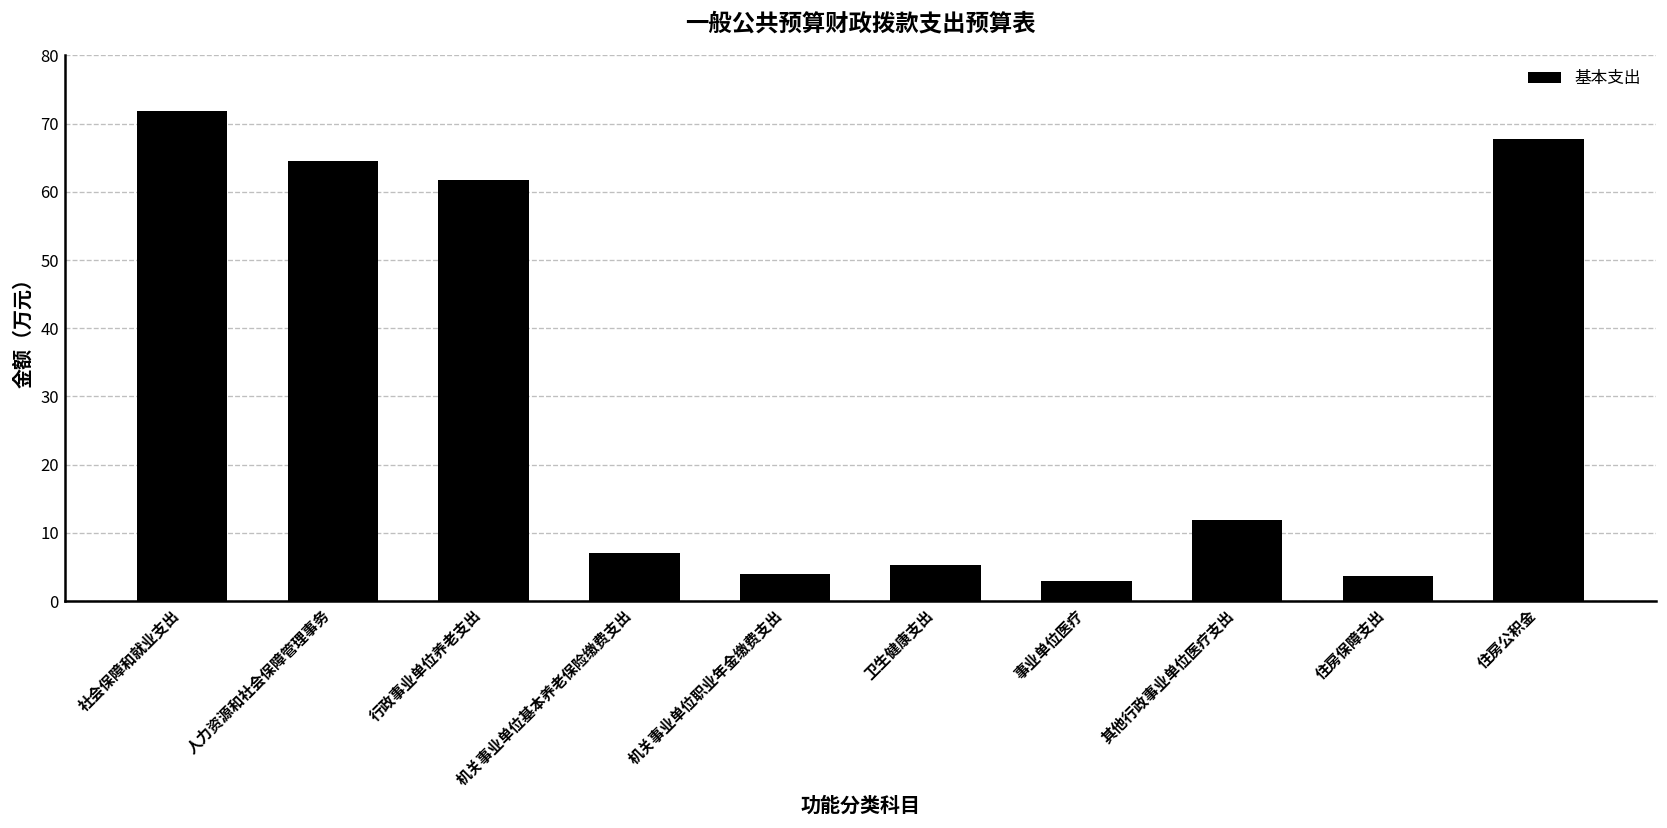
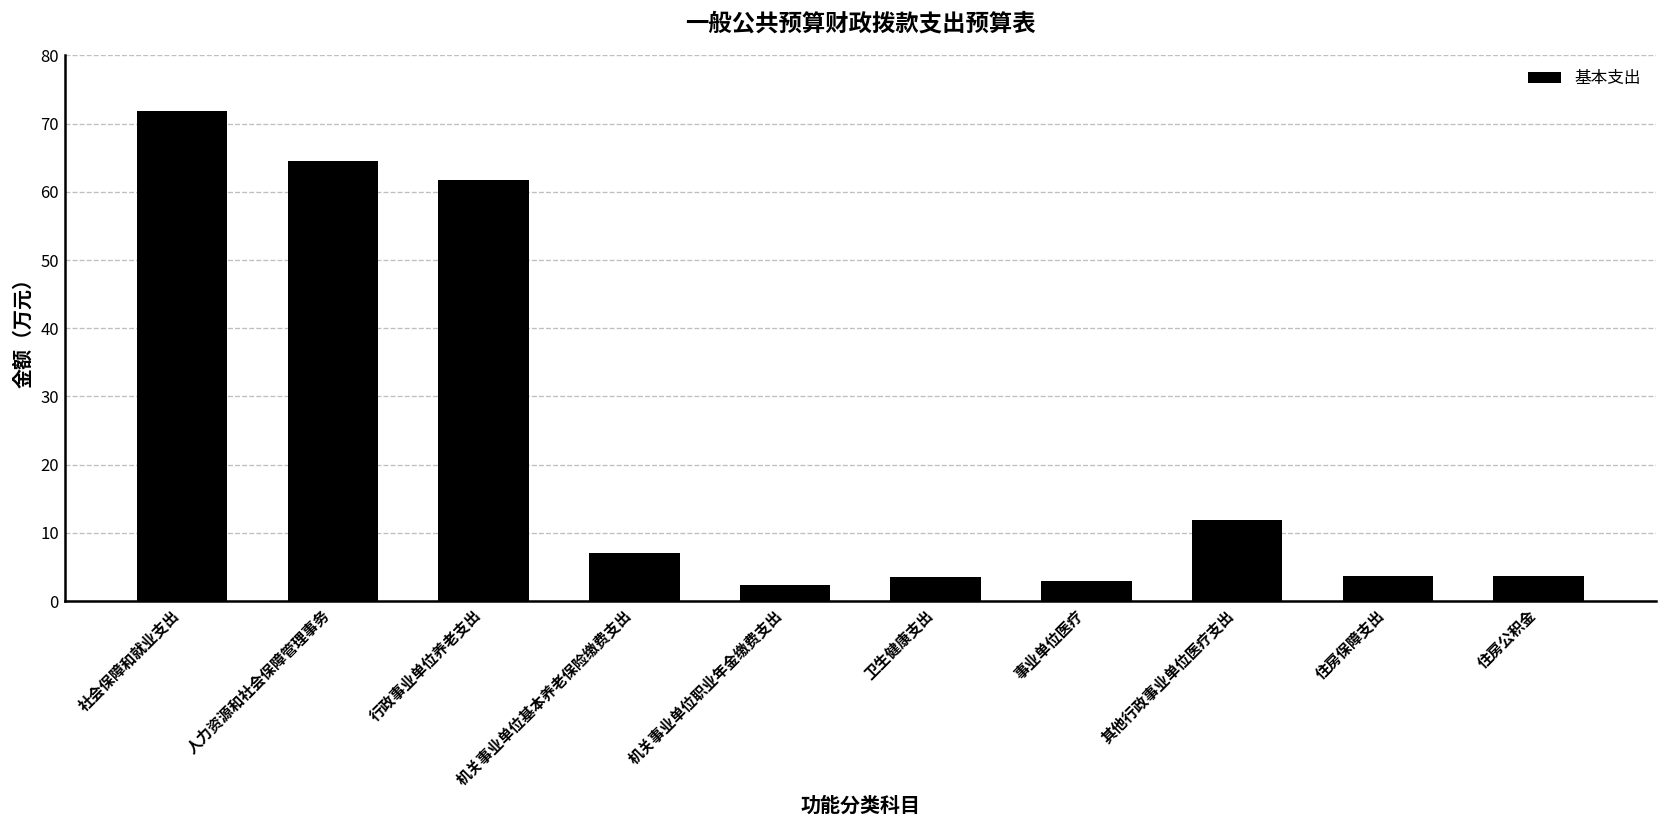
机关事业单位职业年金缴费支出: 4 -> 2
卫生健康支出: 5 -> 4
住房公积金: 68 -> 4
